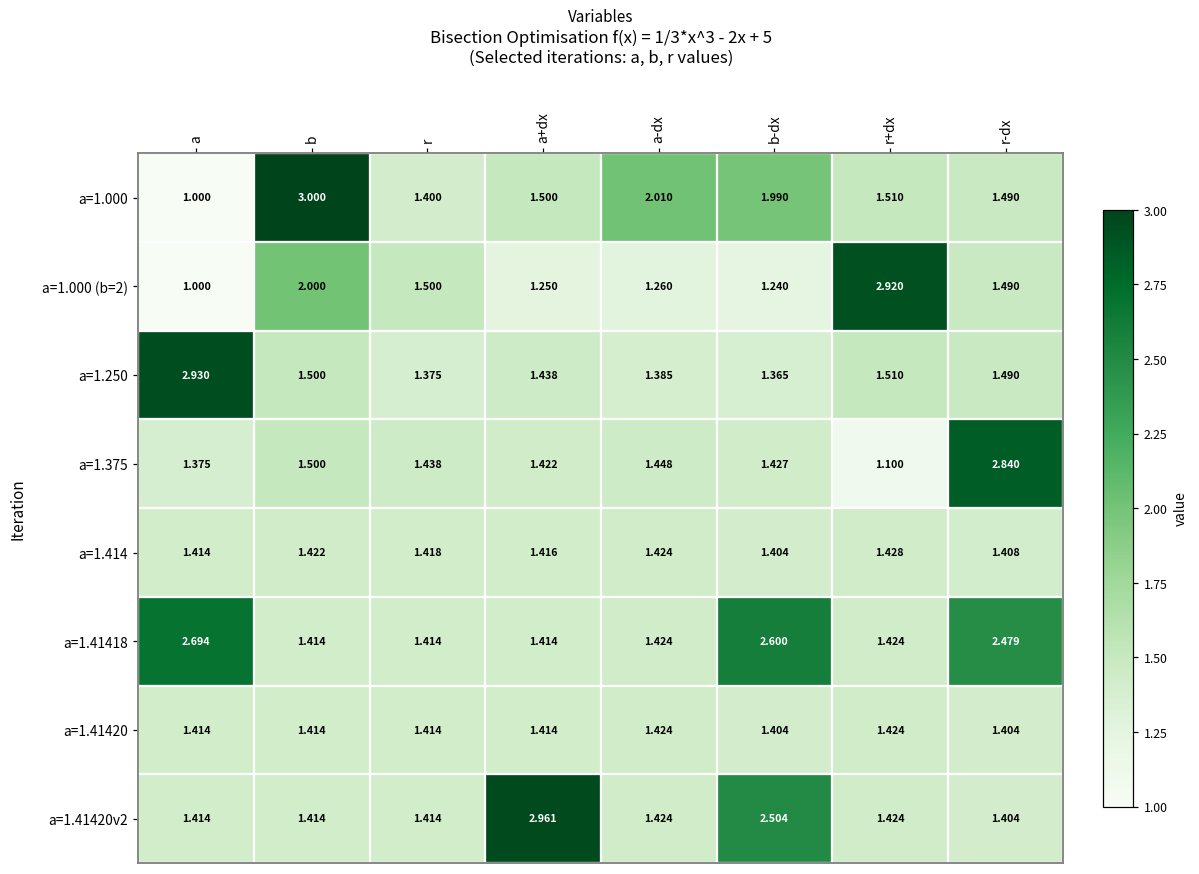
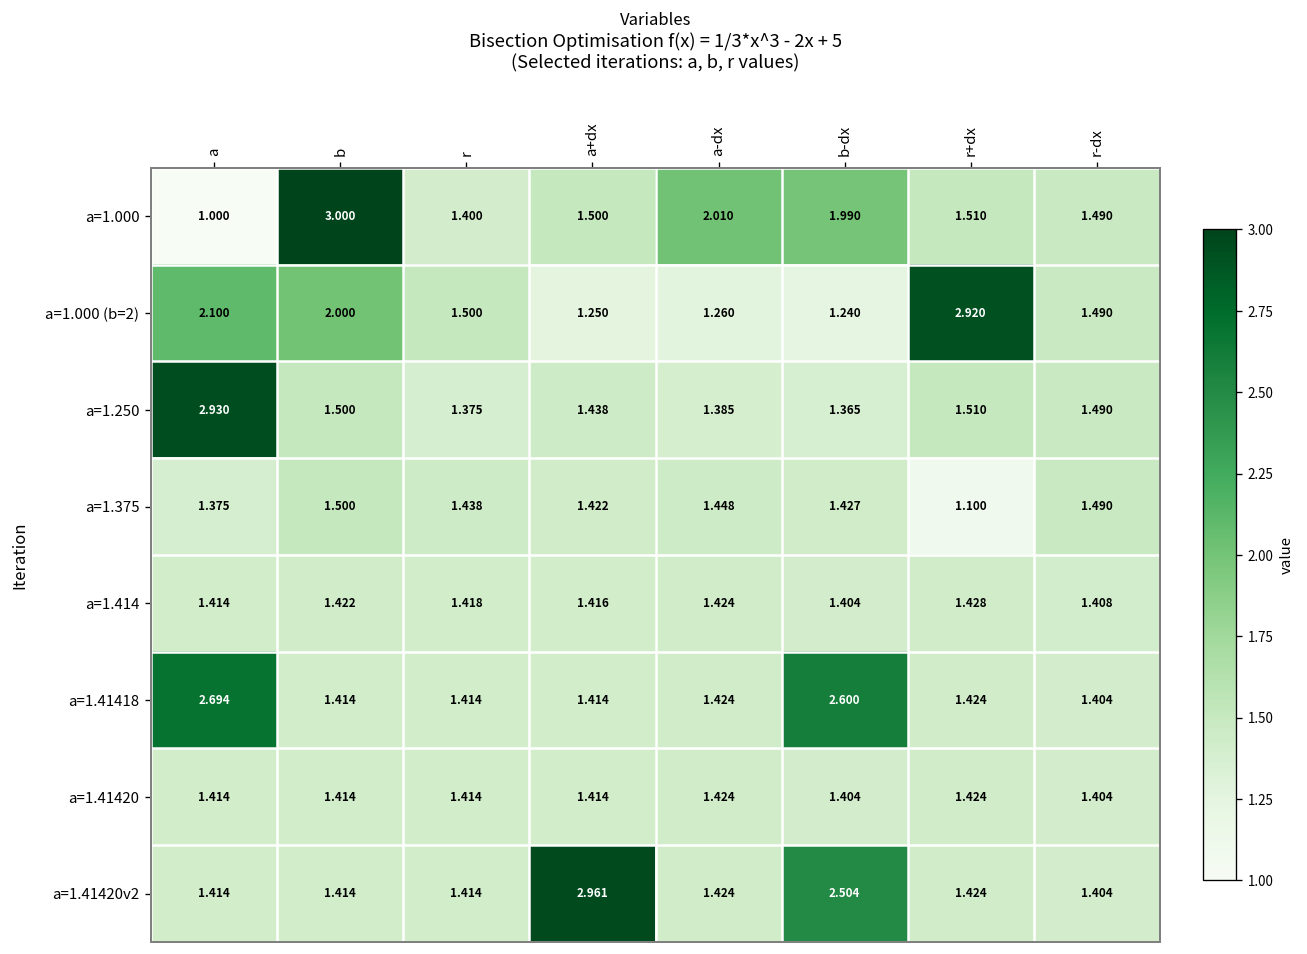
a=1.000 (b=2), a: 1.000 -> 2.100
a=1.375, r-dx: 2.840 -> 1.490
a=1.41418, r-dx: 2.479 -> 1.404
